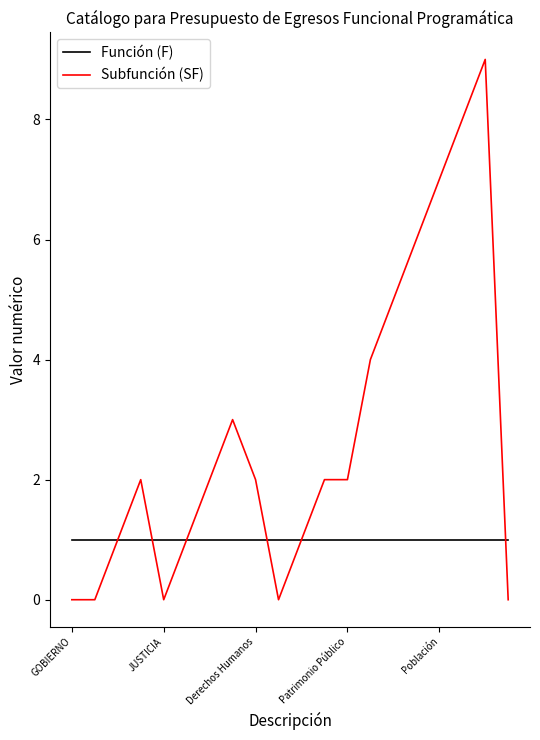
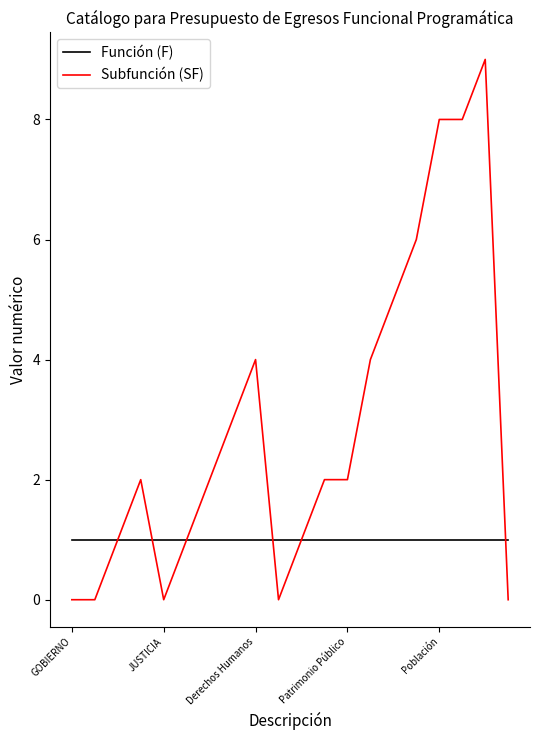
Subfunción (SF), Derechos Humanos: 2 -> 4
Subfunción (SF), Población: 7 -> 8
